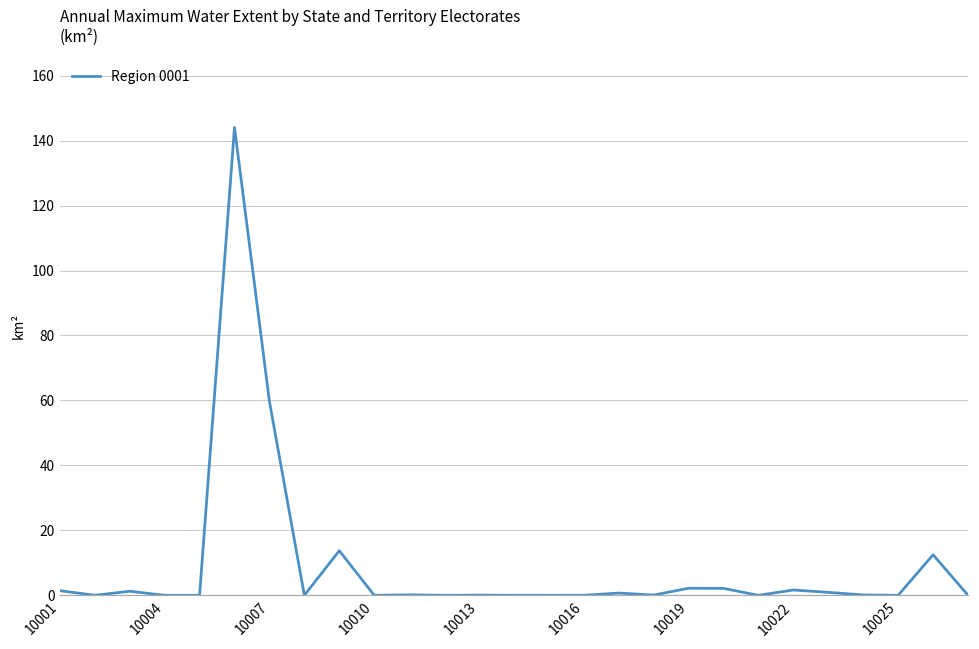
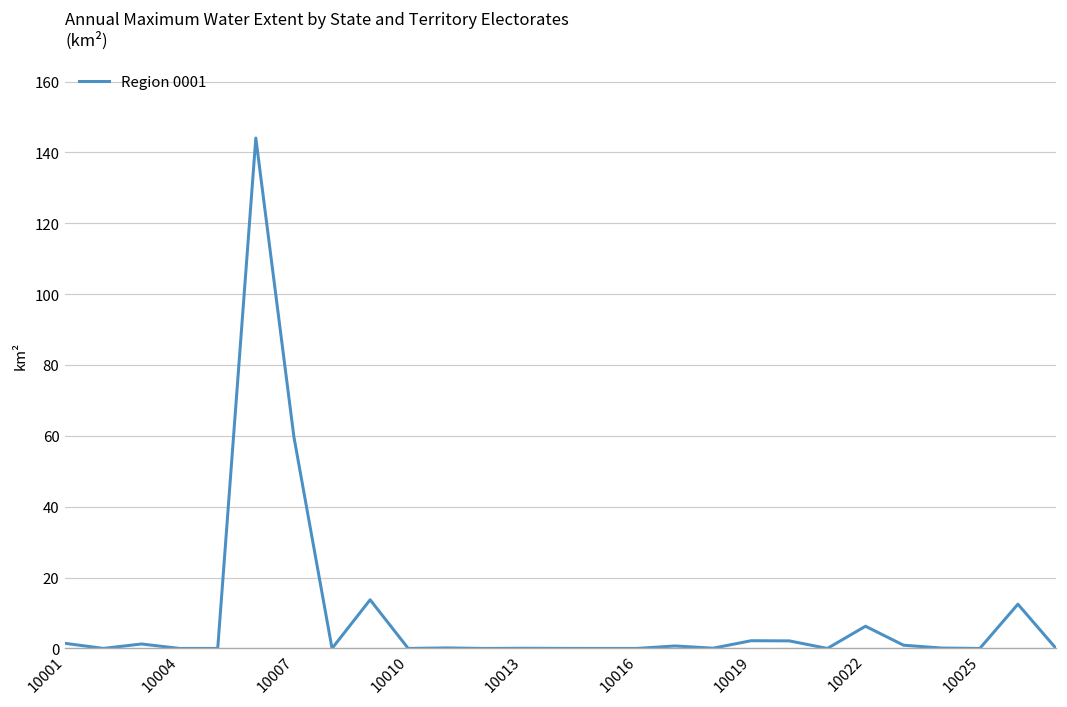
10022: 2 -> 6
